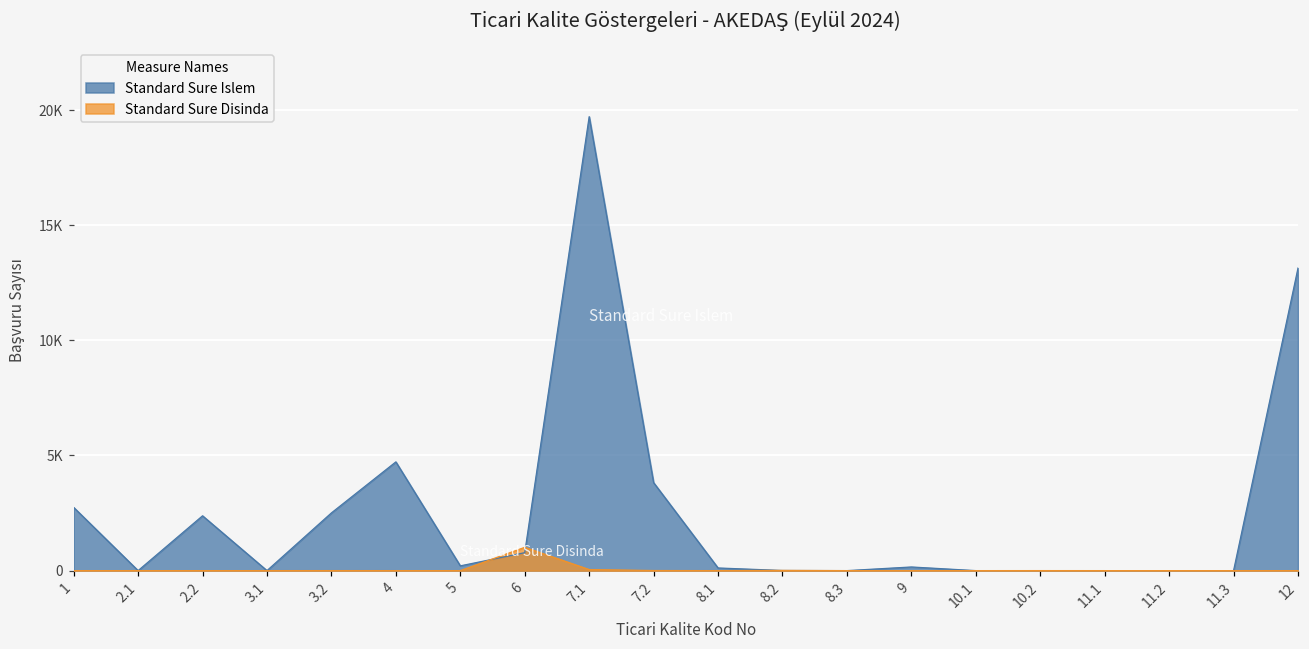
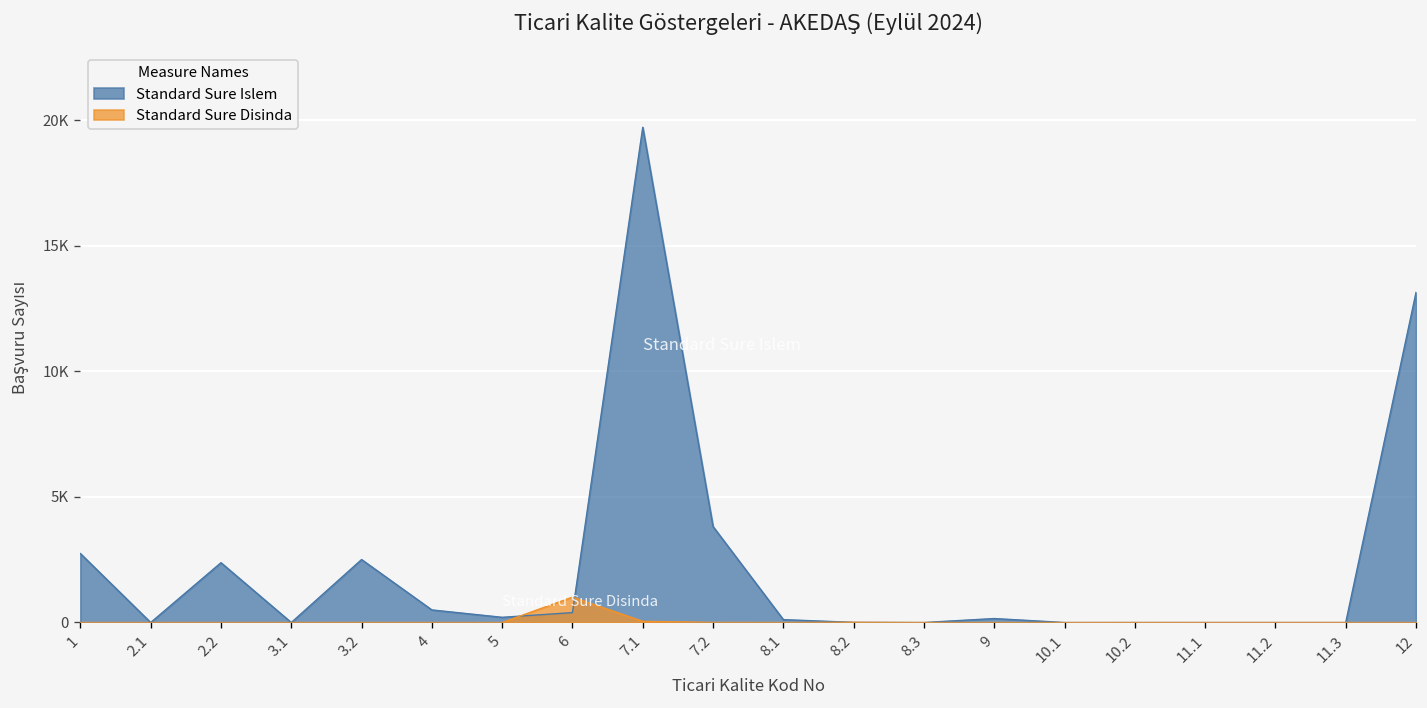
Standard Sure Islem, 4: 4700 -> 500
Standard Sure Islem, 6: 800 -> 400
